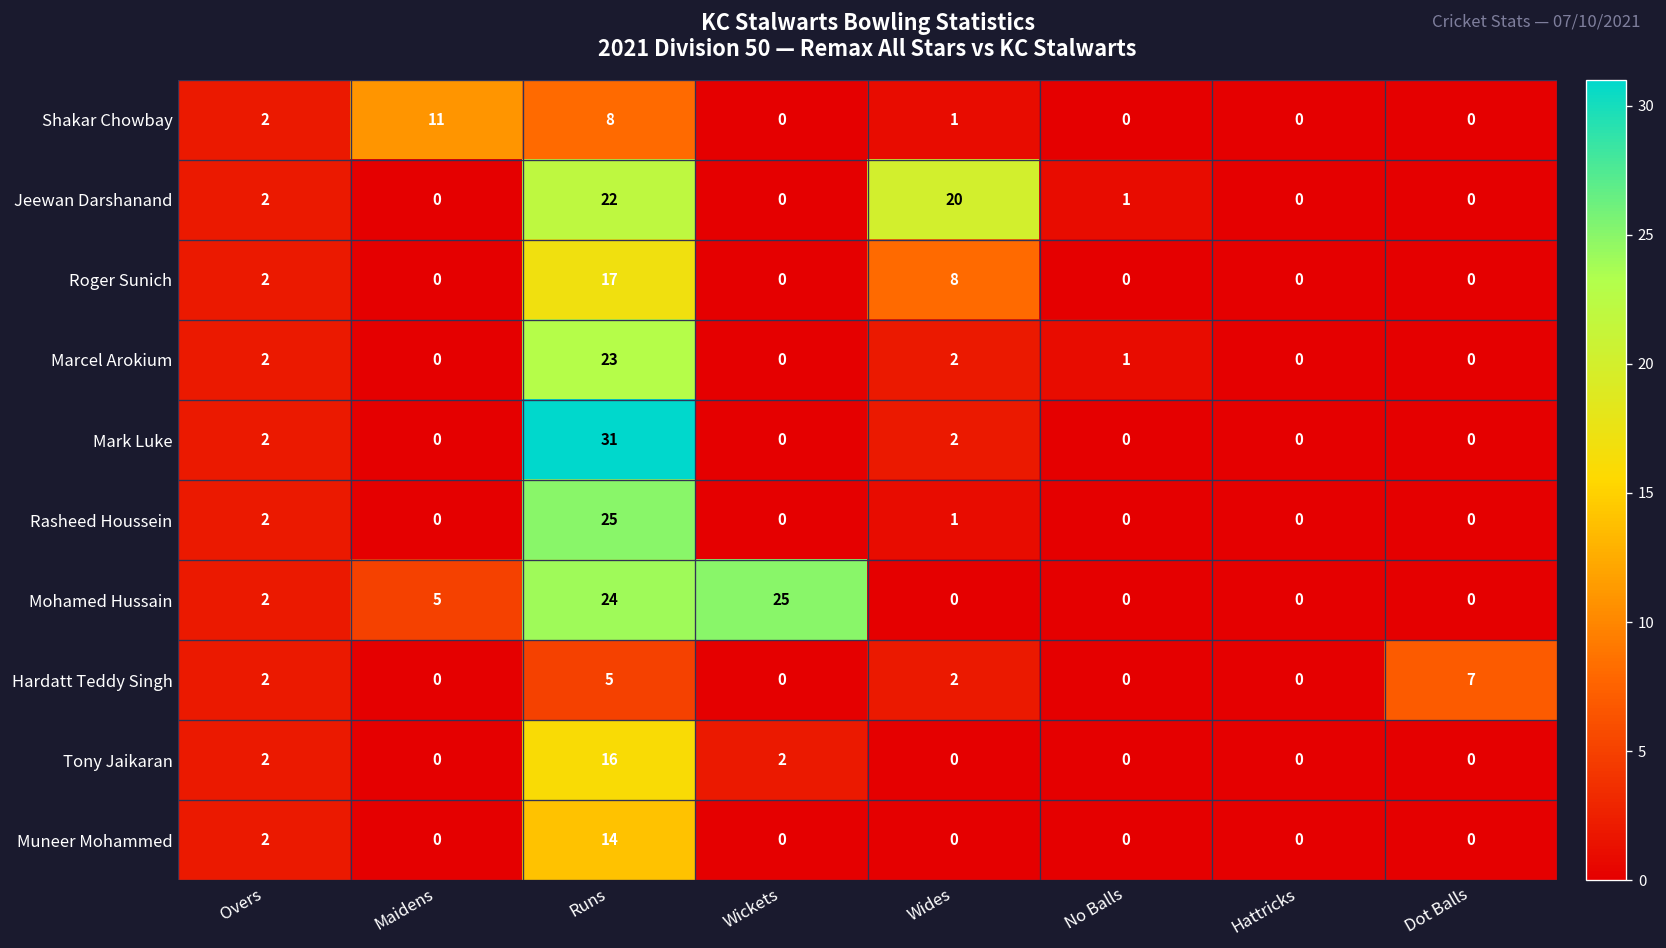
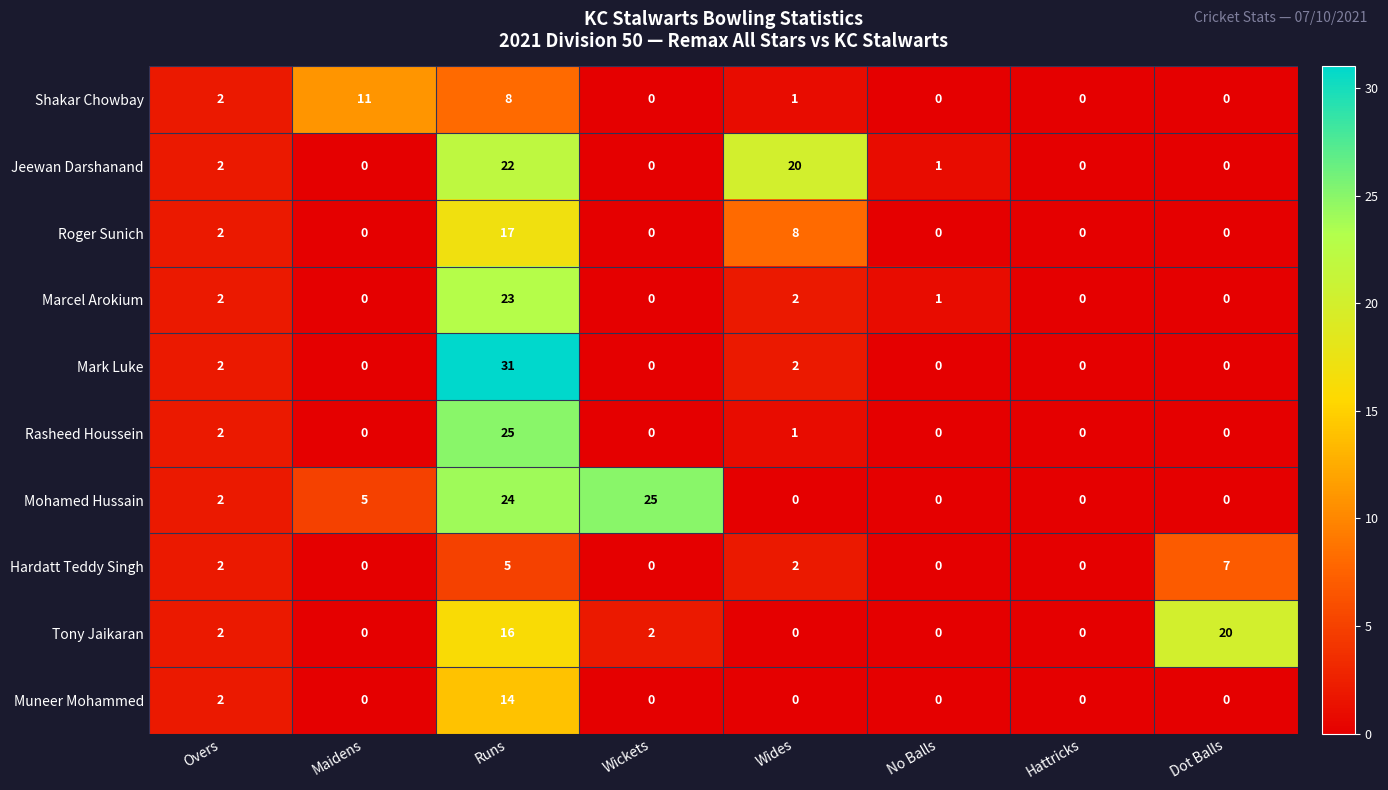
Tony Jaikaran, Dot Balls: 0 -> 20
